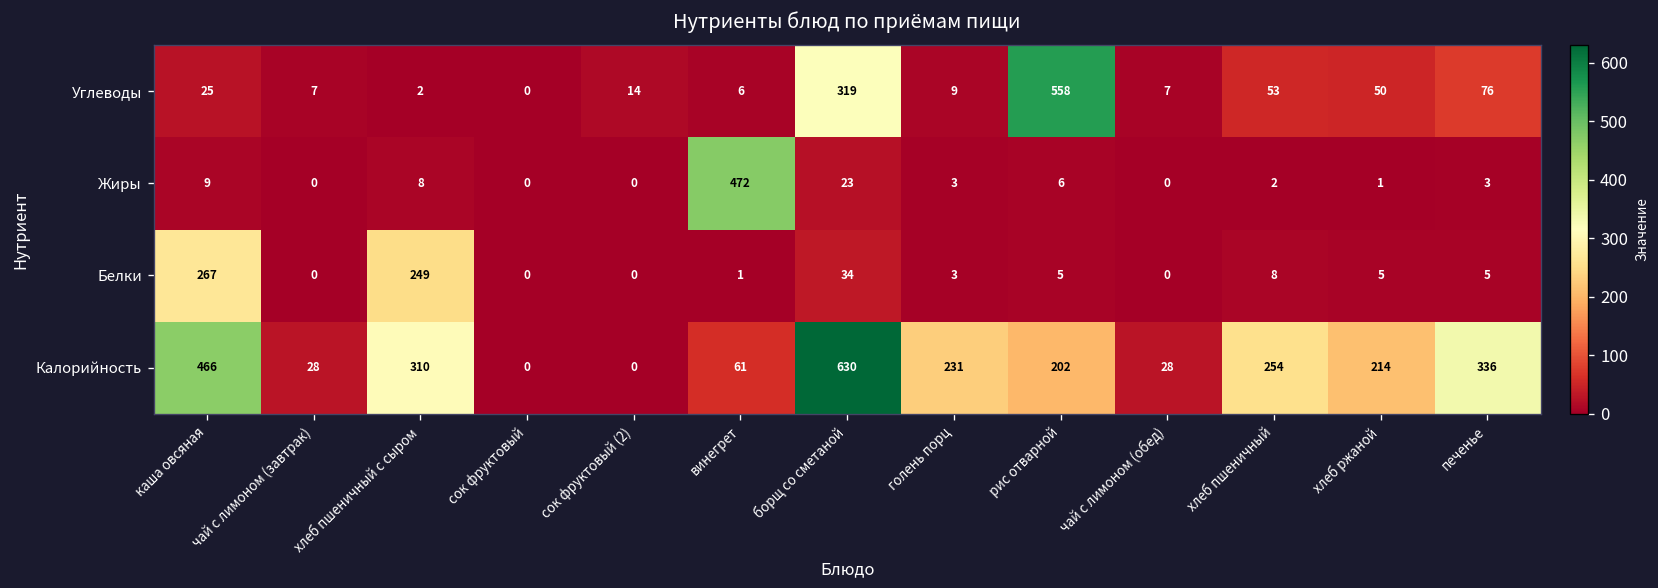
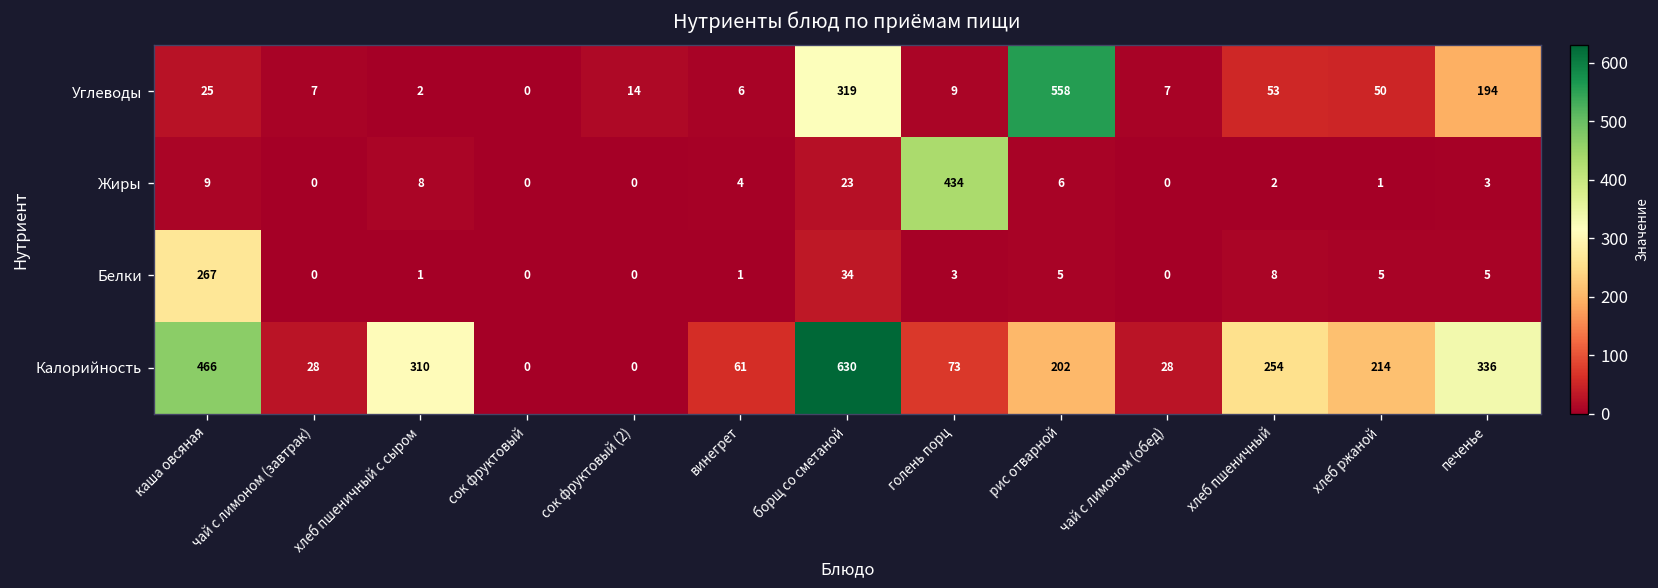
Углеводы, печенье: 76 -> 194
Жиры, винегрет: 472 -> 4
Жиры, голень порц: 3 -> 434
Белки, хлеб пшеничный с сыром: 249 -> 1
Калорийность, голень порц: 231 -> 73
